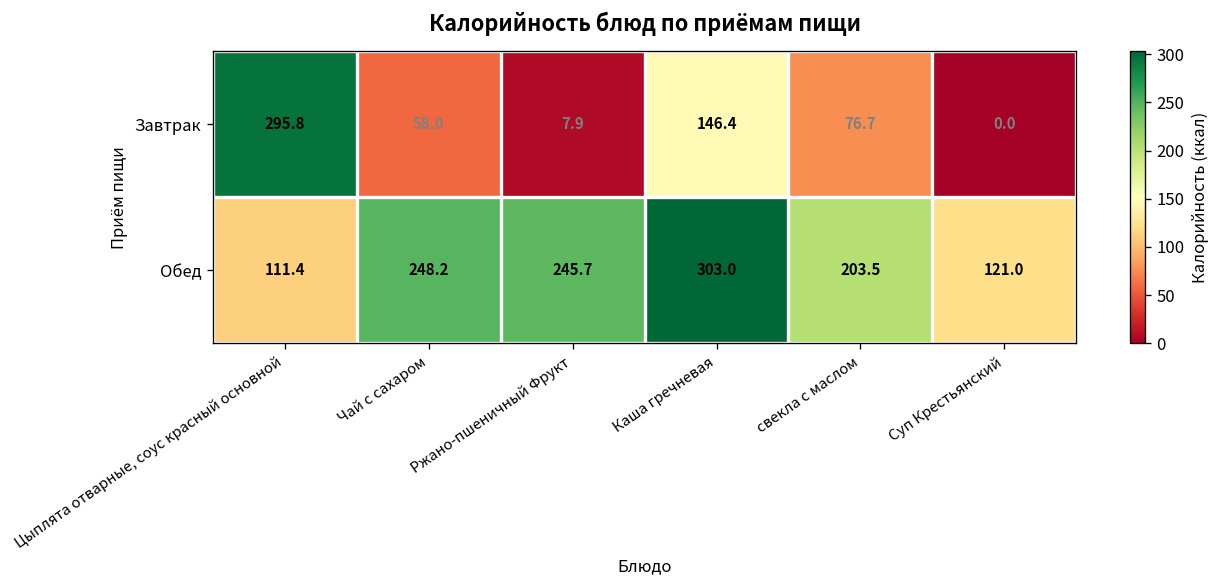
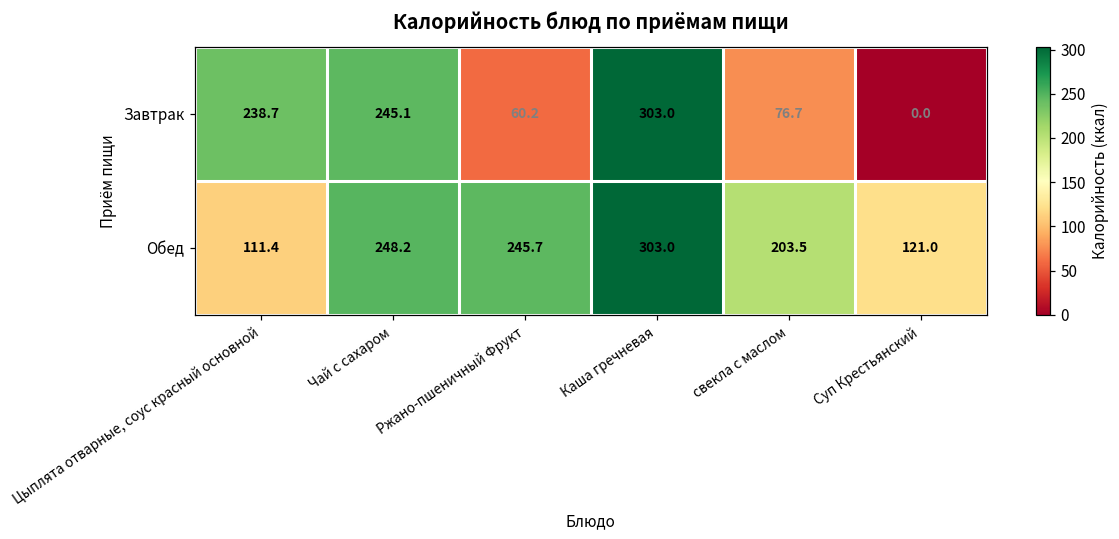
Завтрак, Цыплята отварные, соус красный основной: 295.8 -> 238.7
Завтрак, Чай с сахаром: 58.0 -> 245.1
Завтрак, Ржано-пшеничный Фрукт: 7.9 -> 60.2
Завтрак, Каша гречневая: 146.4 -> 303.0
